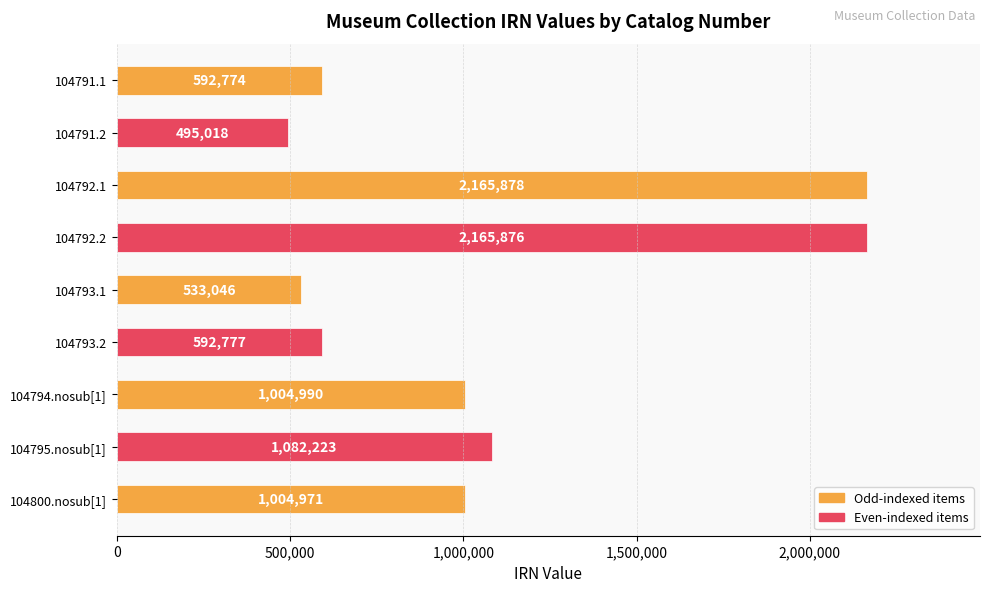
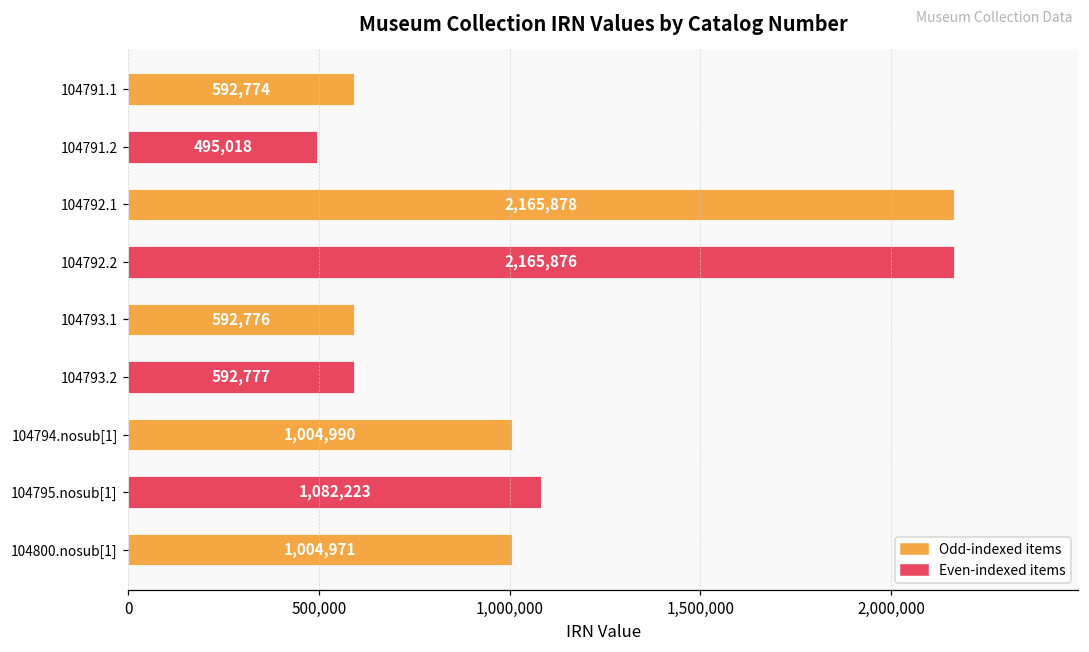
104793.1: 533,046 -> 592,776
